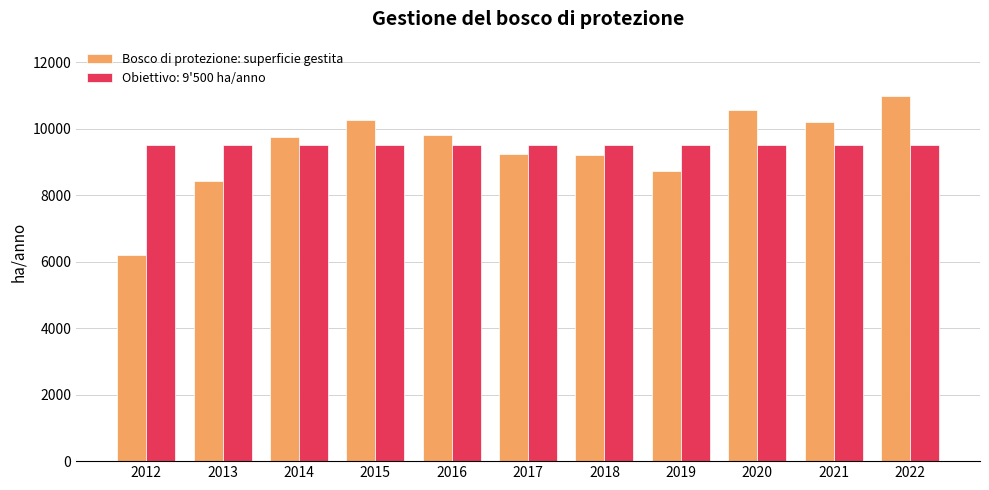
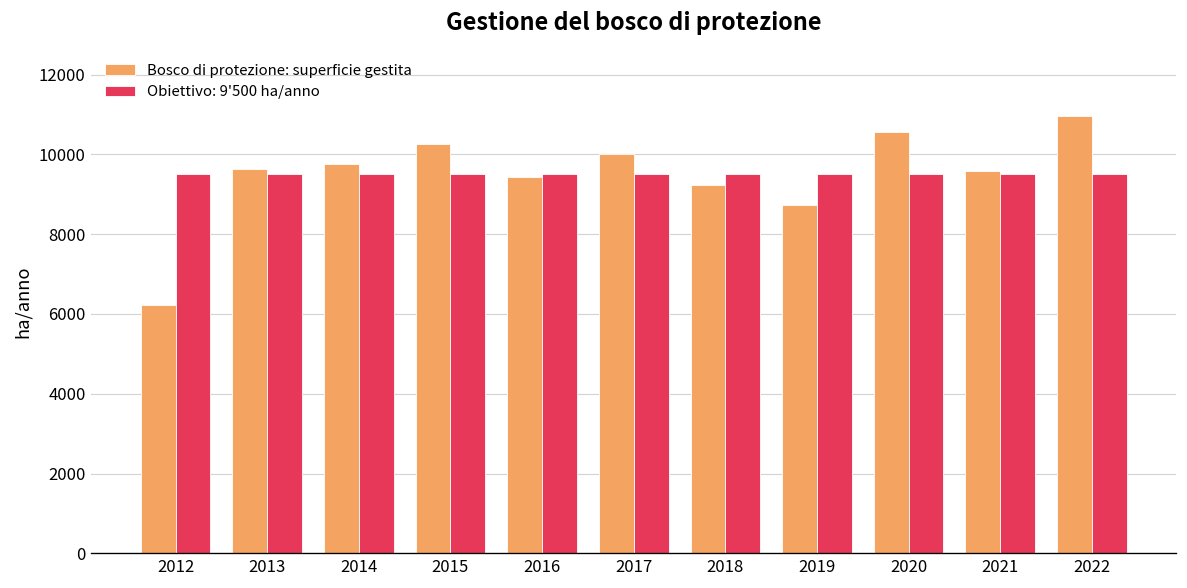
Bosco di protezione: superficie gestita, 2013: 8400 -> 9600
Bosco di protezione: superficie gestita, 2016: 9800 -> 9400
Bosco di protezione: superficie gestita, 2017: 9200 -> 10000
Bosco di protezione: superficie gestita, 2021: 10200 -> 9600
